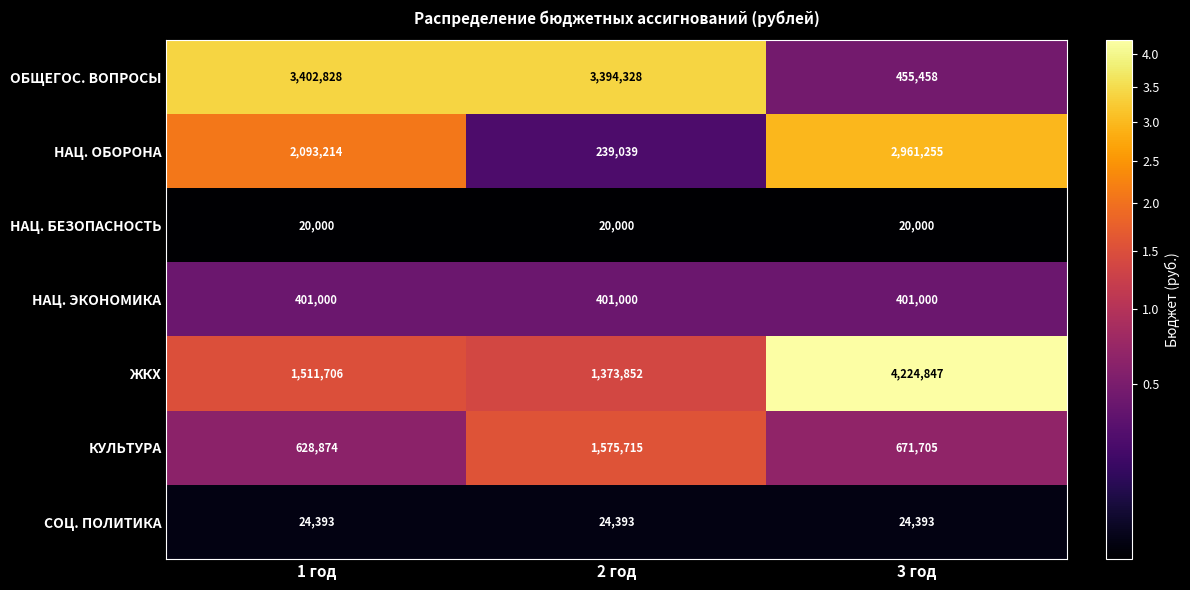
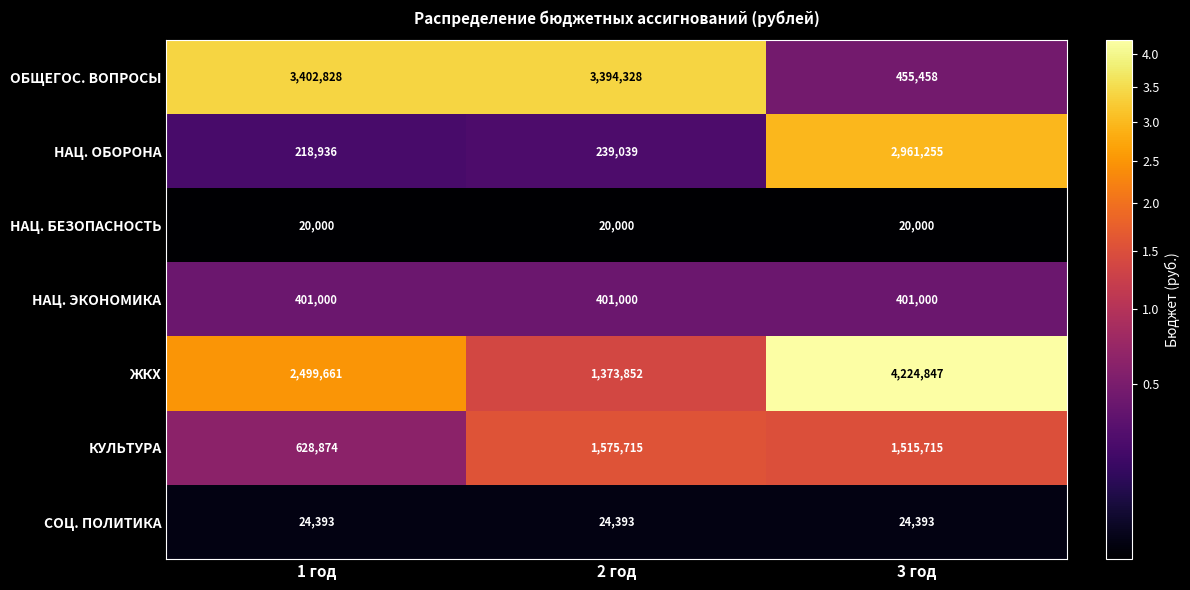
НАЦ. ОБОРОНА, 1 год: 2,093,214 -> 218,936
ЖКХ, 1 год: 1,511,706 -> 2,499,661
КУЛЬТУРА, 3 год: 671,705 -> 1,515,715
